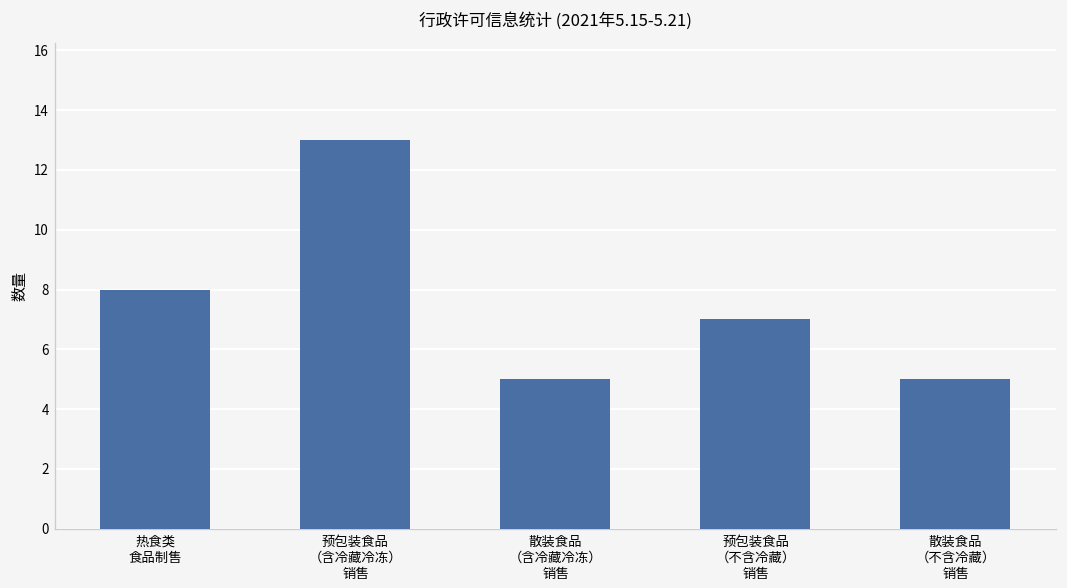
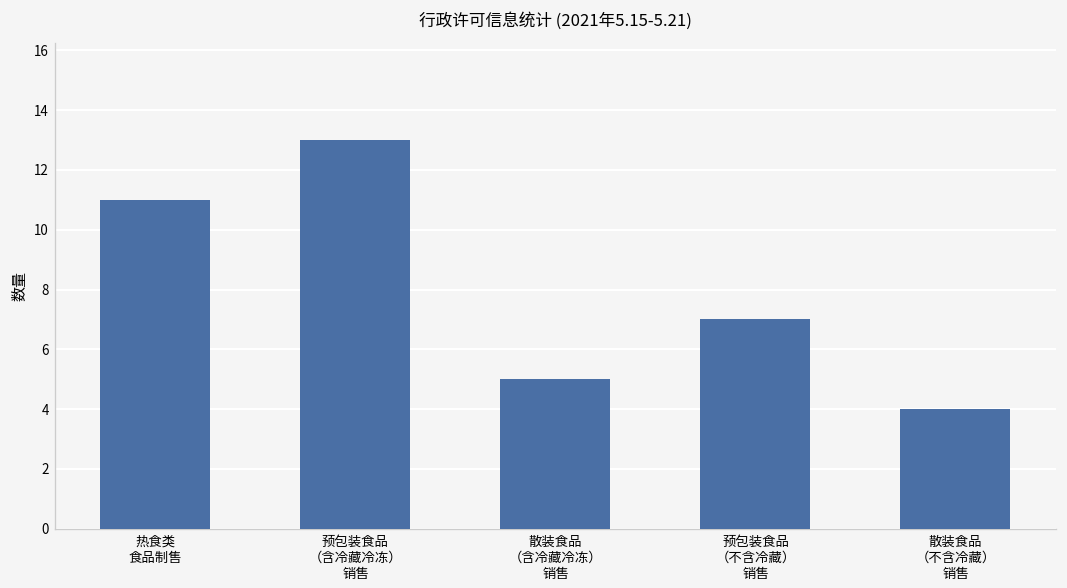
热食类 食品制售: 8 -> 11
散装食品 （不含冷藏） 销售: 5 -> 4
